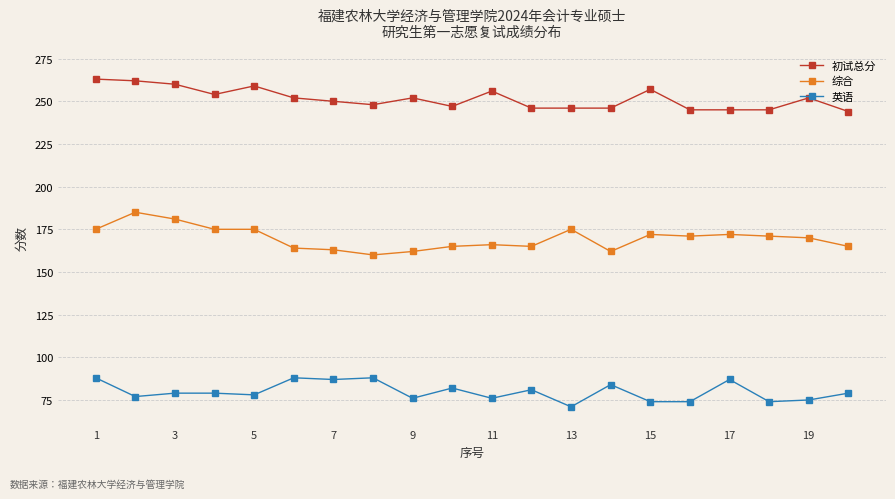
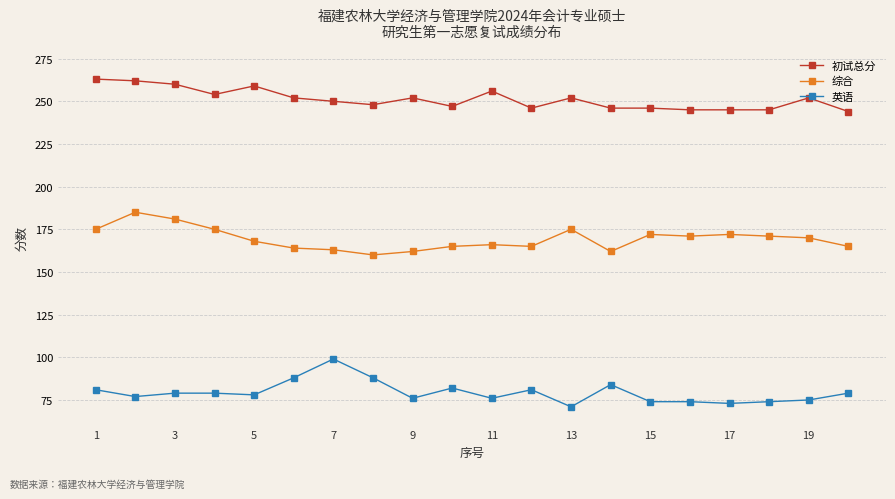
英语, 1: 88 -> 81
综合, 5: 175 -> 168
英语, 7: 87 -> 99
初试总分, 13: 246 -> 252
初试总分, 15: 257 -> 246
英语, 17: 87 -> 73
